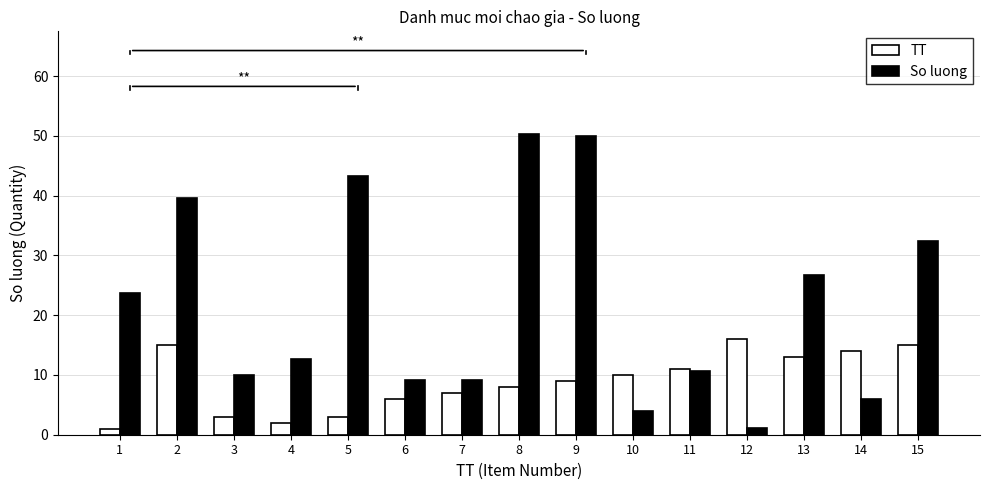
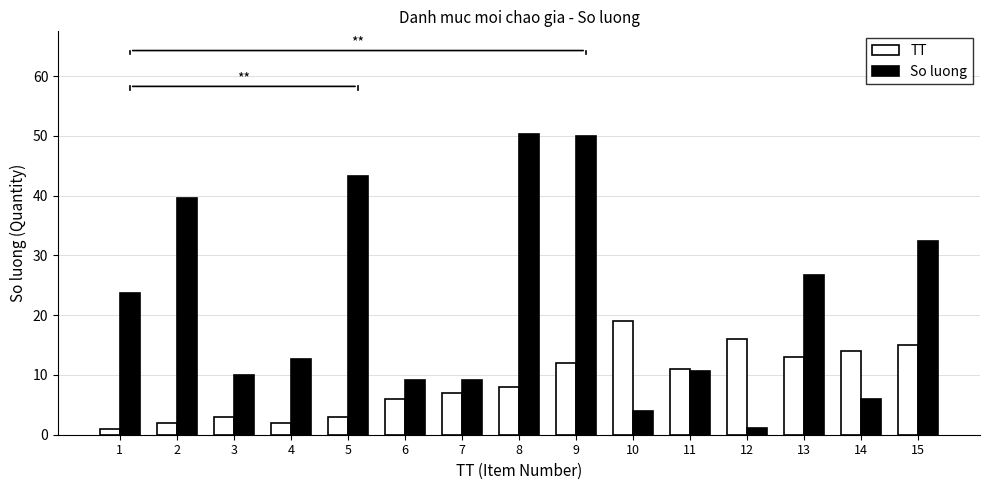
TT, 2: 15 -> 2
TT, 9: 9 -> 12
TT, 10: 10 -> 19
